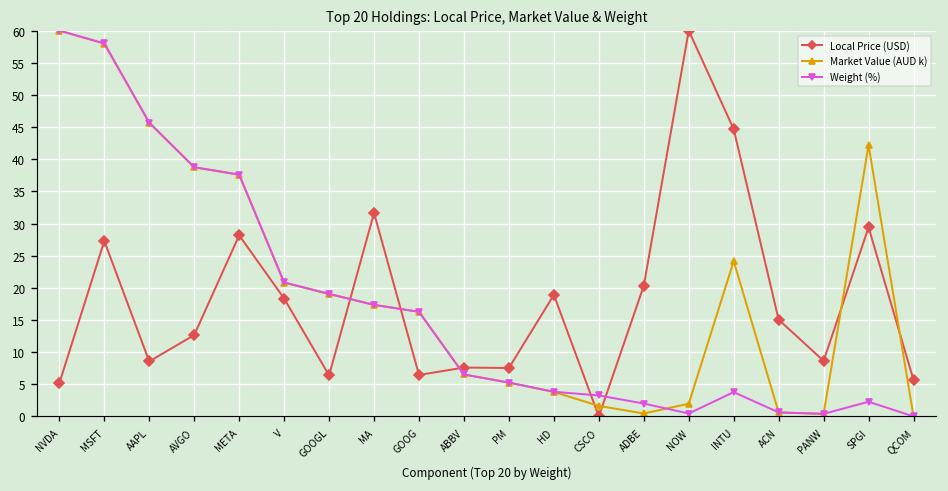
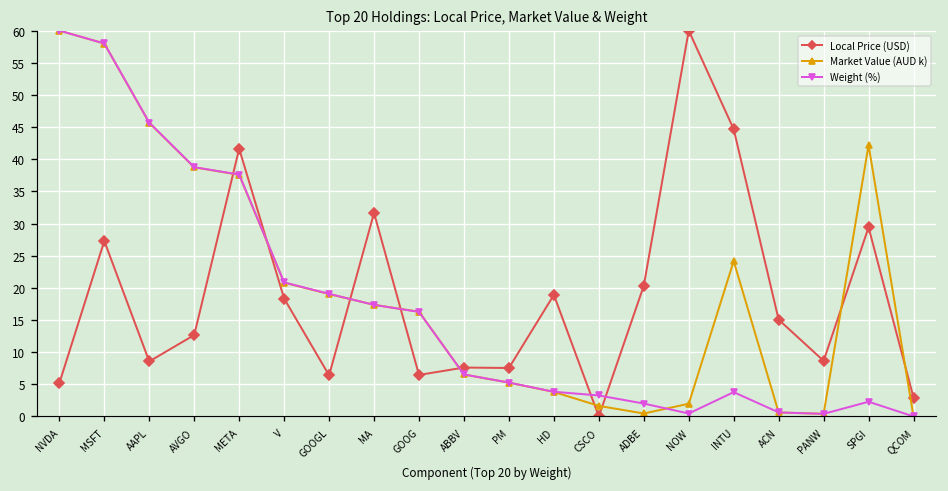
Local Price (USD), META: 28 -> 42
Local Price (USD), QCOM: 6 -> 3
